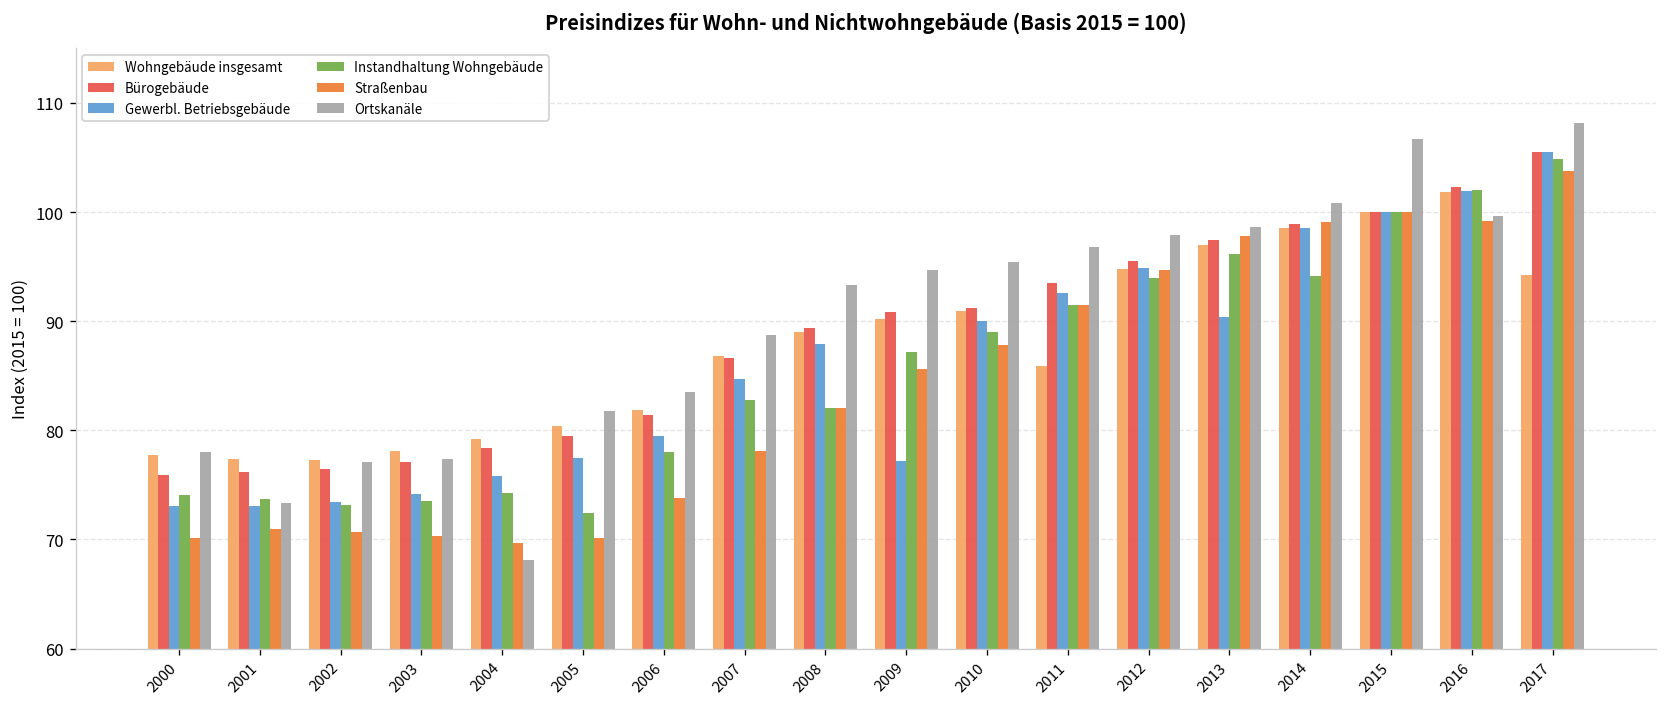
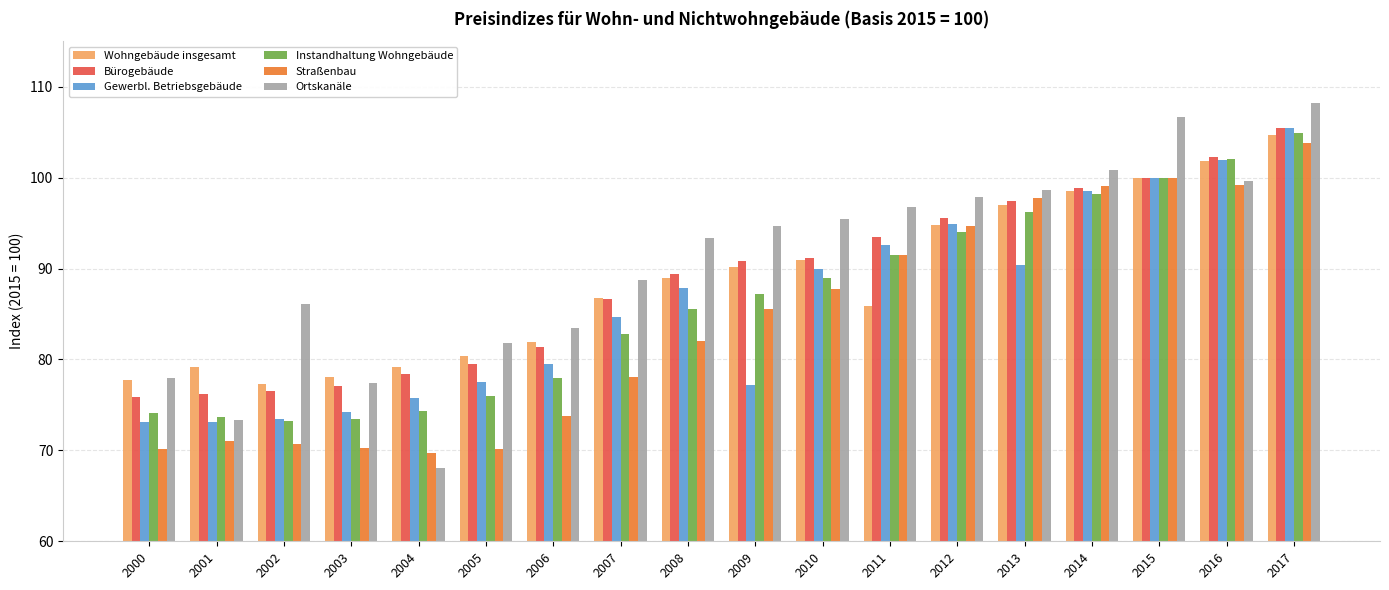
Wohngebäude insgesamt, 2001: 77 -> 79
Ortskanäle, 2002: 77 -> 86
Instandhaltung Wohngebäude, 2005: 72 -> 76
Instandhaltung Wohngebäude, 2008: 82 -> 86
Instandhaltung Wohngebäude, 2014: 94 -> 98
Wohngebäude insgesamt, 2017: 94 -> 105
